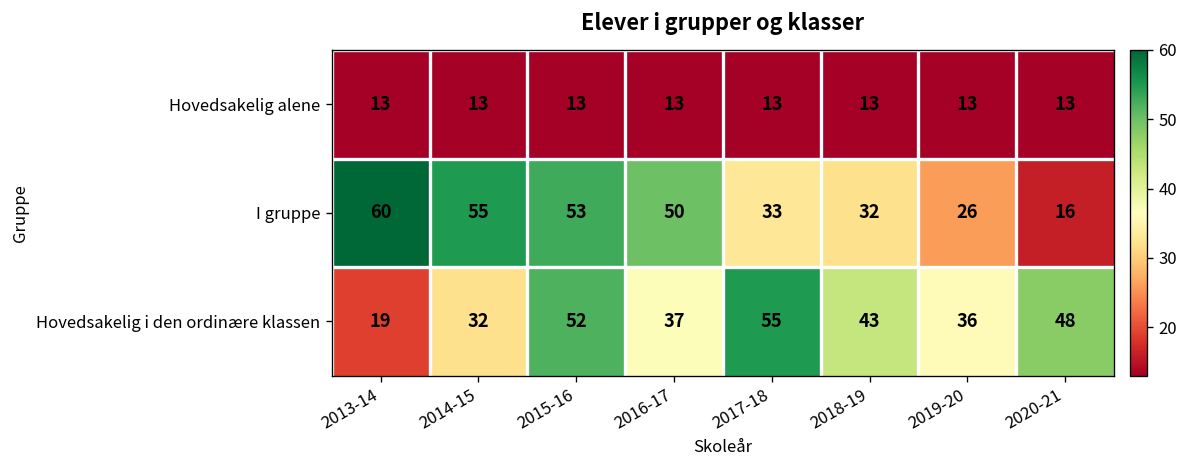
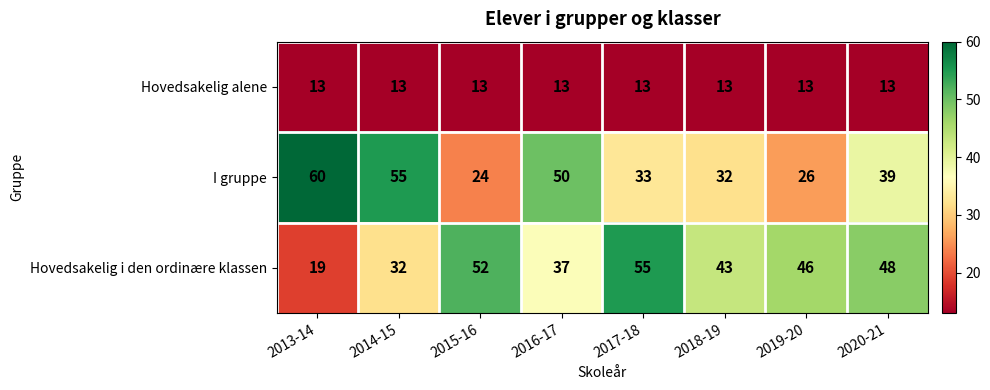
I gruppe, 2015-16: 53 -> 24
I gruppe, 2020-21: 16 -> 39
Hovedsakelig i den ordinære klassen, 2019-20: 36 -> 46
